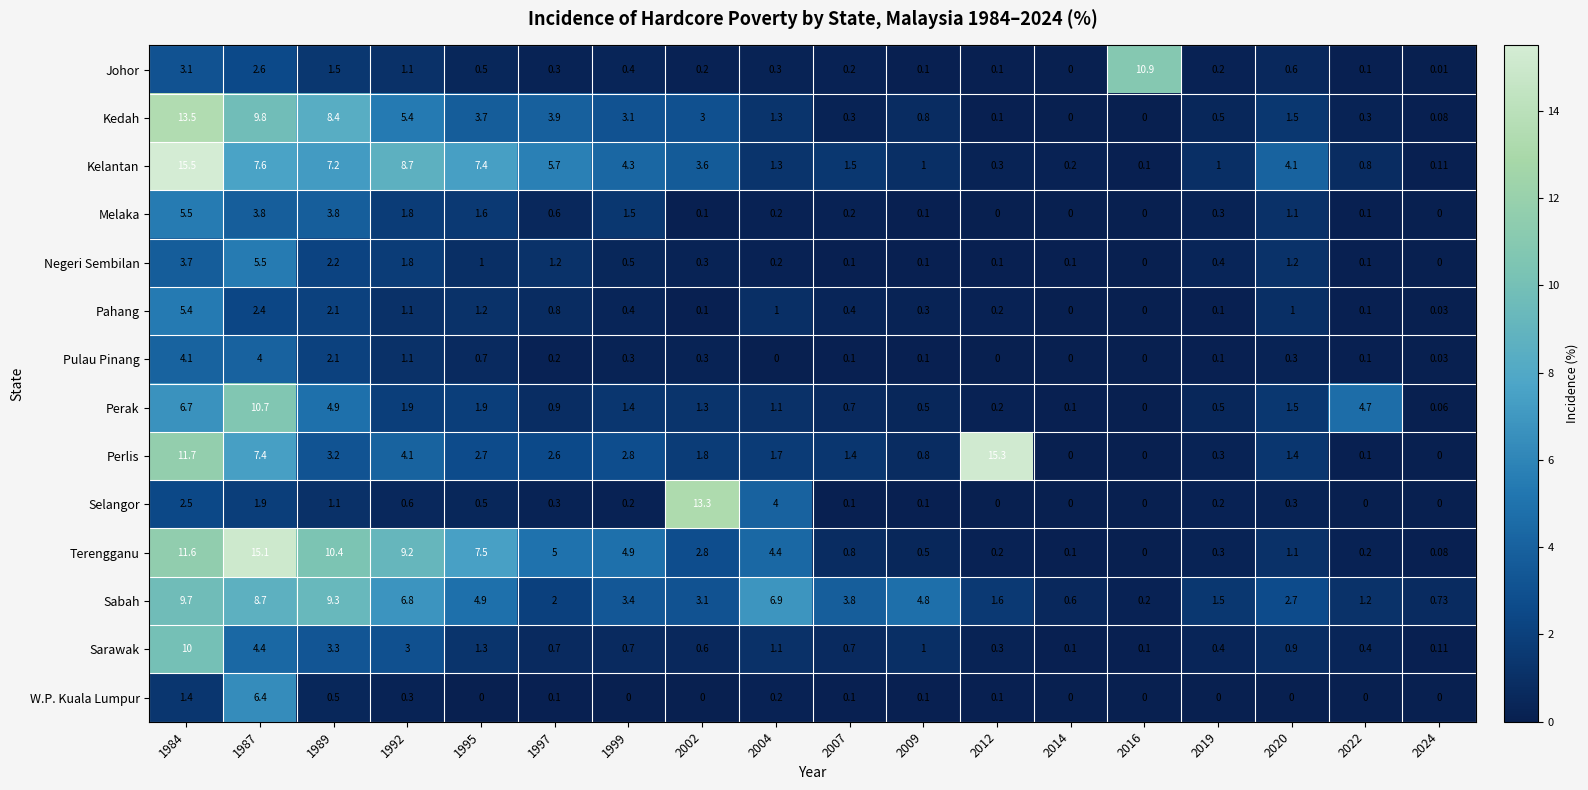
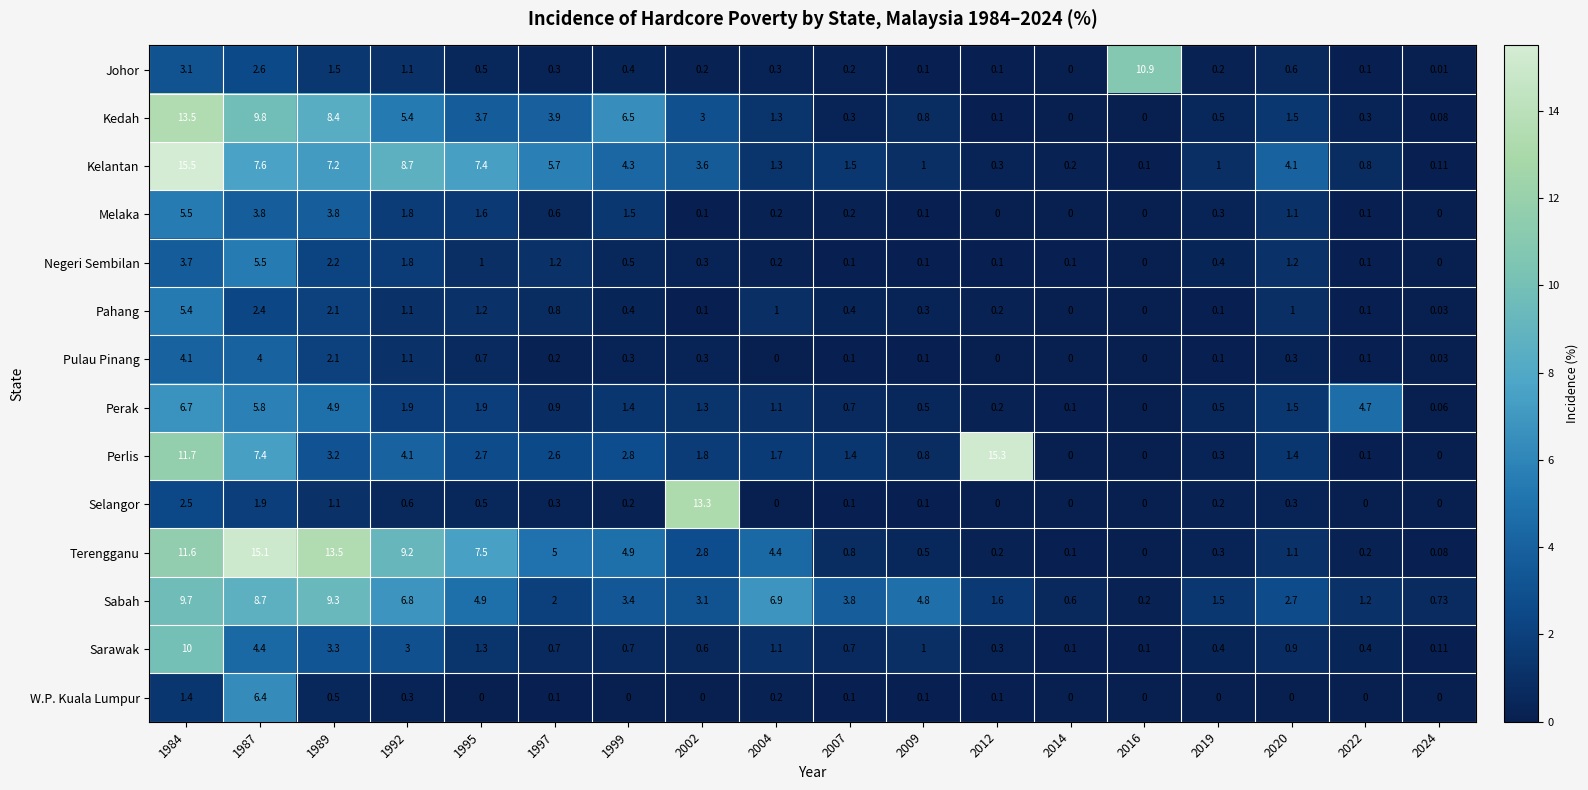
Kedah, 1999: 3.1 -> 6.5
Perak, 1987: 10.7 -> 5.8
Selangor, 2004: 4 -> 0
Terengganu, 1989: 10.4 -> 13.5
